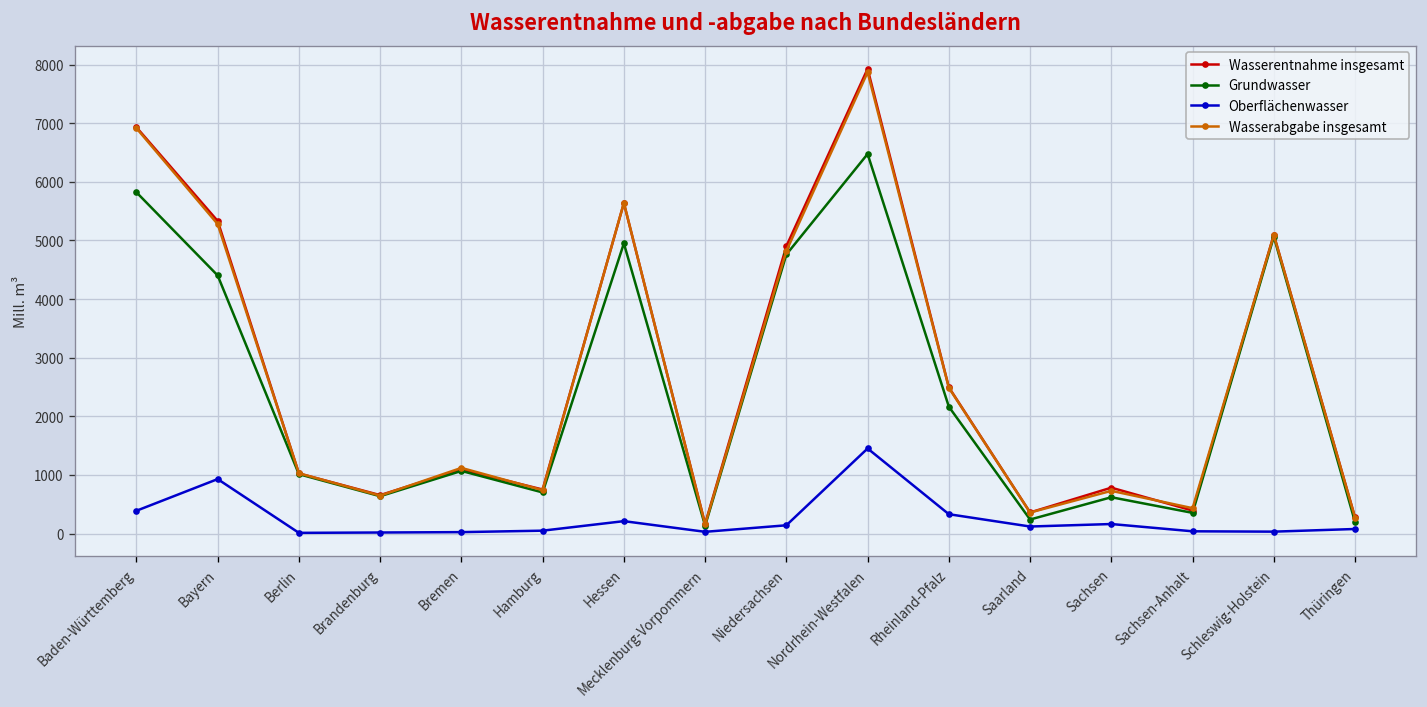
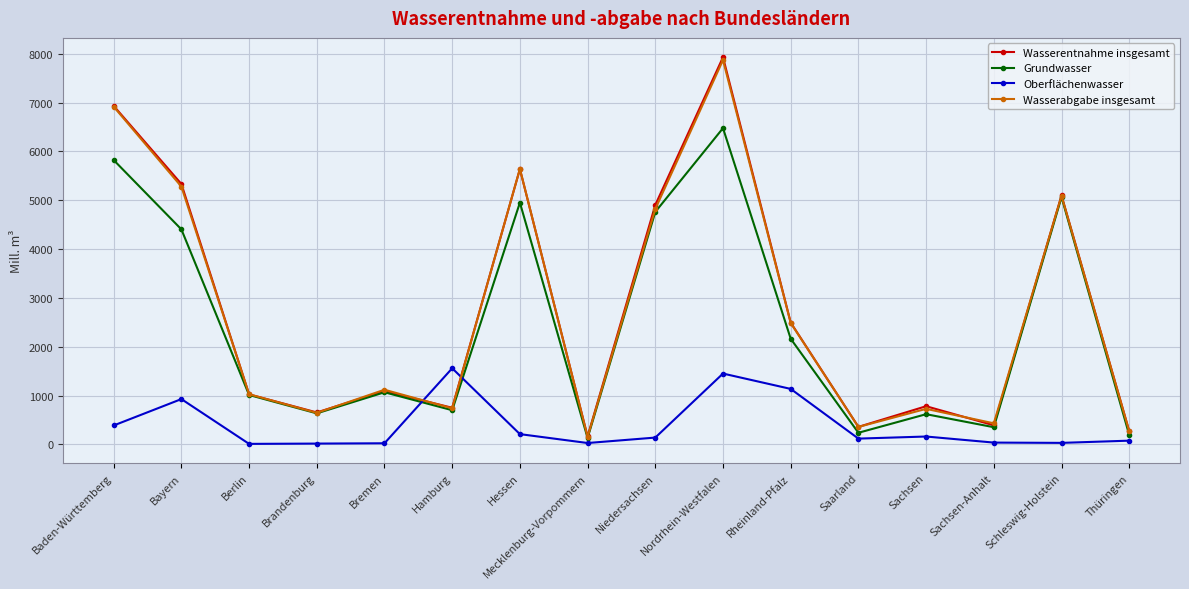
Oberflächenwasser, Hamburg: 0 -> 1600
Oberflächenwasser, Rheinland-Pfalz: 300 -> 1100
